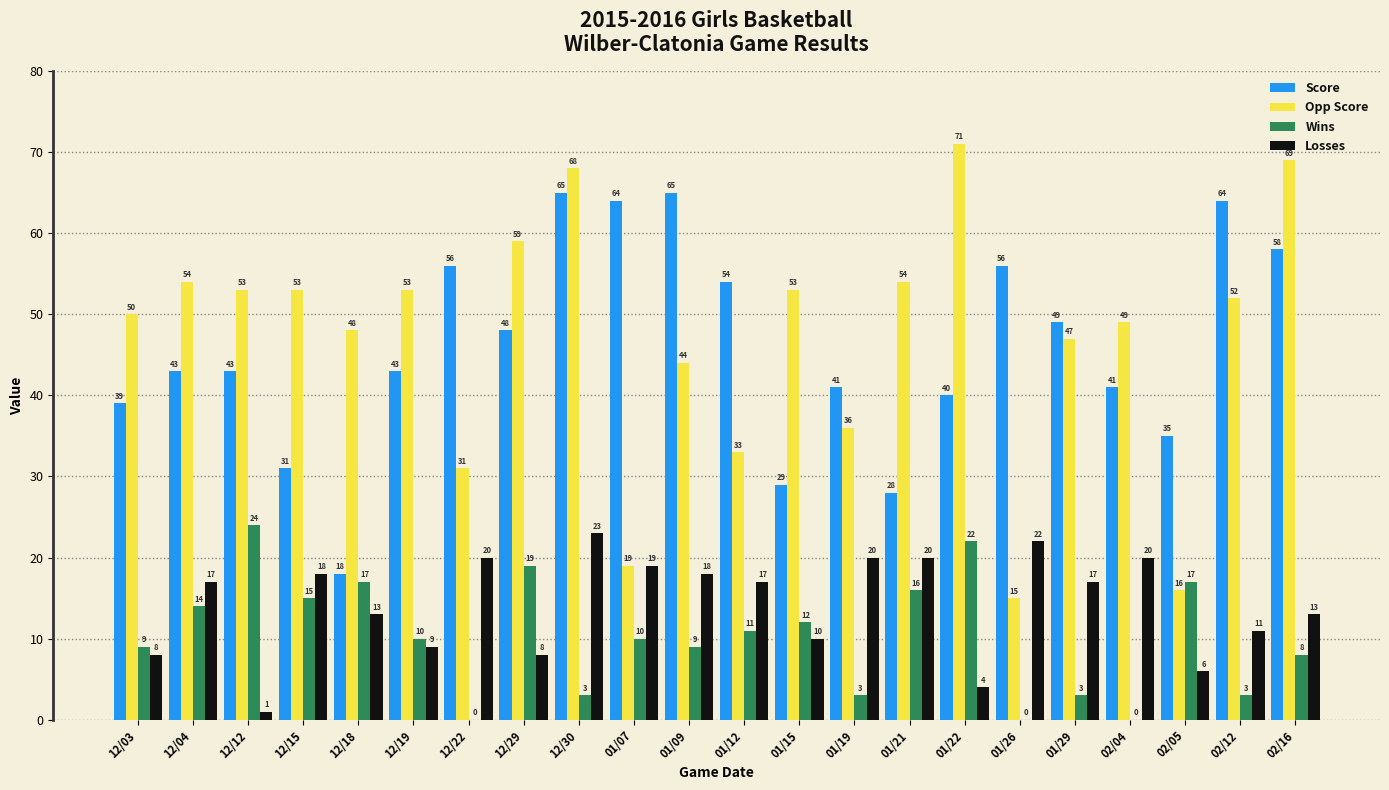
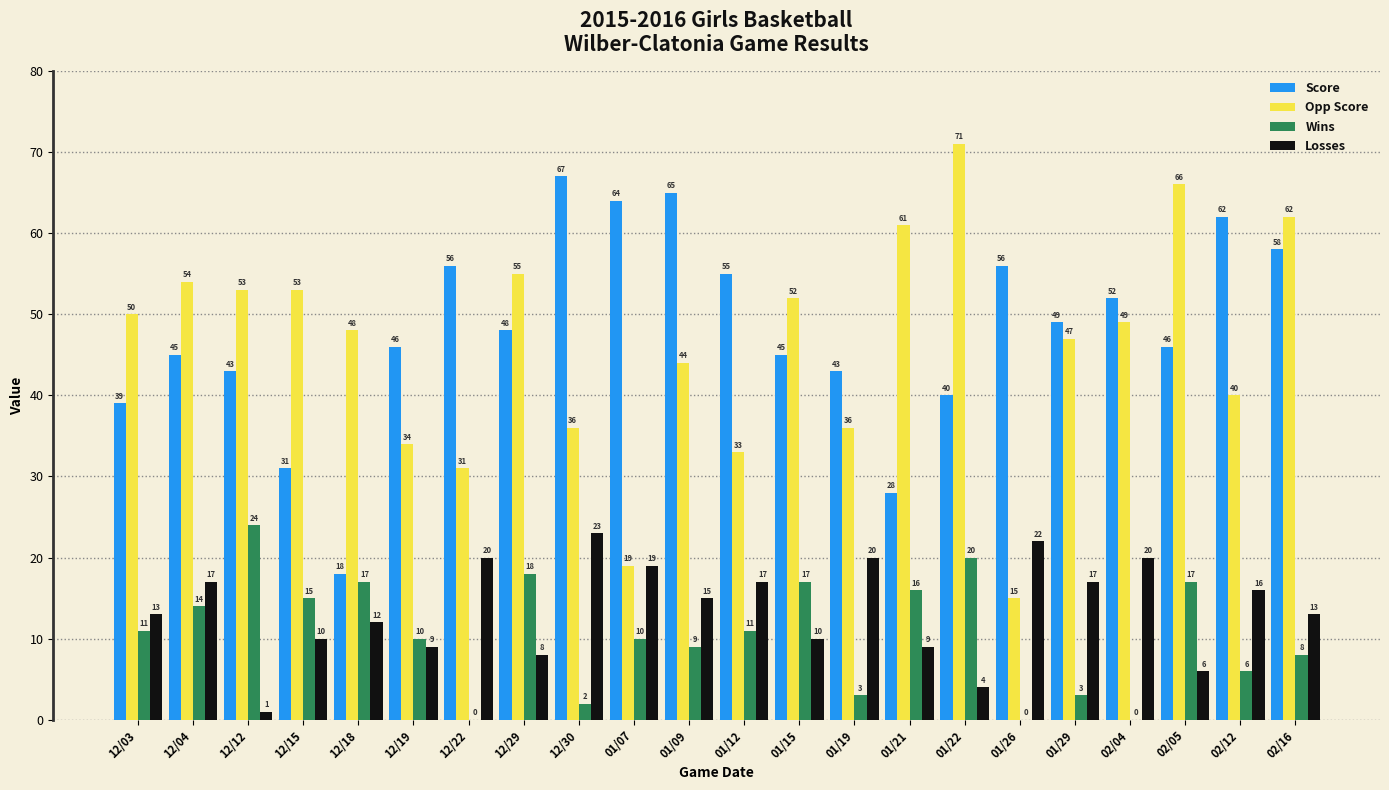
Wins, 12/03: 9 -> 11
Losses, 12/03: 8 -> 13
Score, 12/04: 43 -> 45
Losses, 12/15: 18 -> 10
Losses, 12/18: 13 -> 12
Score, 12/19: 43 -> 46
Opp Score, 12/19: 53 -> 34
Opp Score, 12/29: 59 -> 55
Wins, 12/29: 19 -> 18
Score, 12/30: 65 -> 67
Opp Score, 12/30: 68 -> 36
Wins, 12/30: 3 -> 2
Losses, 01/09: 18 -> 15
Score, 01/12: 54 -> 55
Score, 01/15: 29 -> 45
Opp Score, 01/15: 53 -> 52
Wins, 01/15: 12 -> 17
Score, 01/19: 41 -> 43
Opp Score, 01/21: 54 -> 61
Losses, 01/21: 20 -> 9
Wins, 01/22: 22 -> 20
Score, 02/04: 41 -> 52
Score, 02/05: 35 -> 46
Opp Score, 02/05: 16 -> 66
Score, 02/12: 64 -> 62
Opp Score, 02/12: 52 -> 40
Wins, 02/12: 3 -> 6
Losses, 02/12: 11 -> 16
Opp Score, 02/16: 69 -> 62
